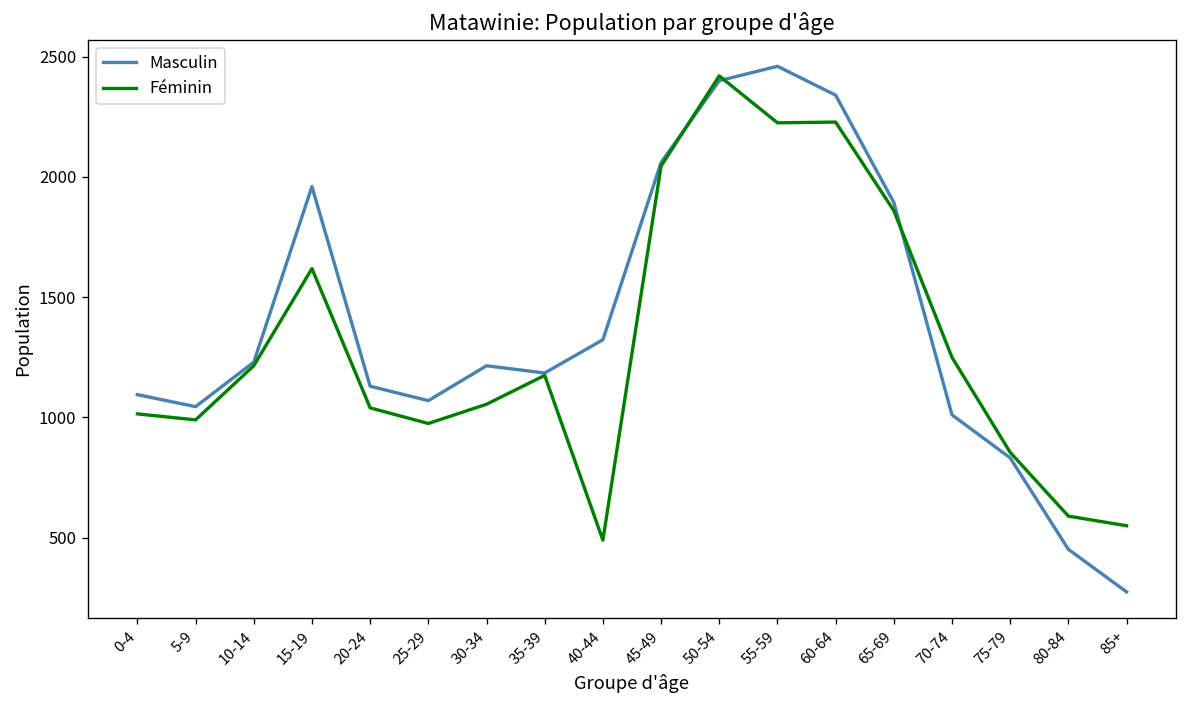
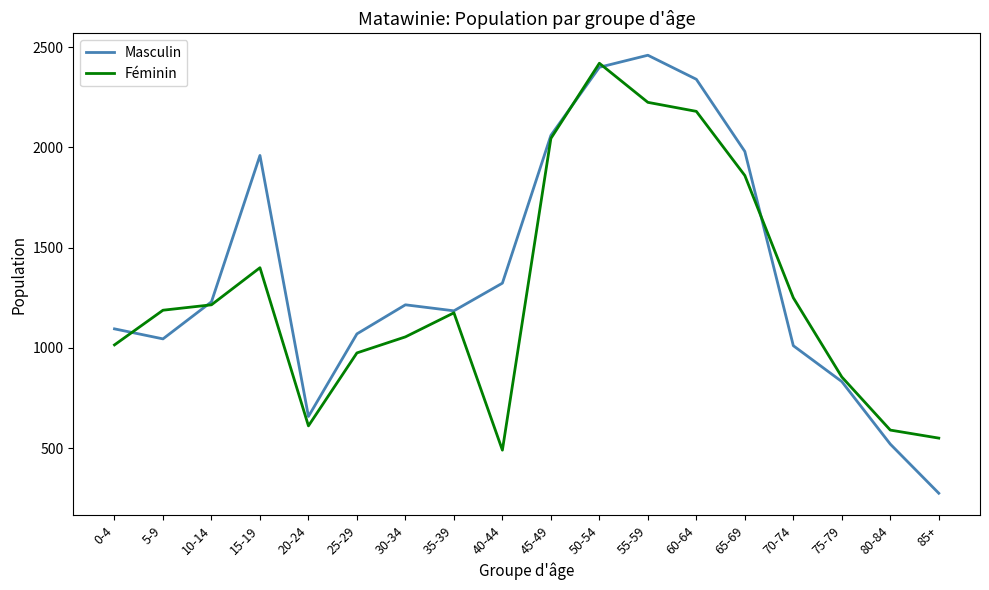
Féminin, 5-9: 990 -> 1190
Féminin, 15-19: 1620 -> 1400
Masculin, 20-24: 1130 -> 660
Féminin, 20-24: 1040 -> 610
Féminin, 60-64: 2230 -> 2180
Masculin, 65-69: 1890 -> 1980
Masculin, 80-84: 450 -> 520
